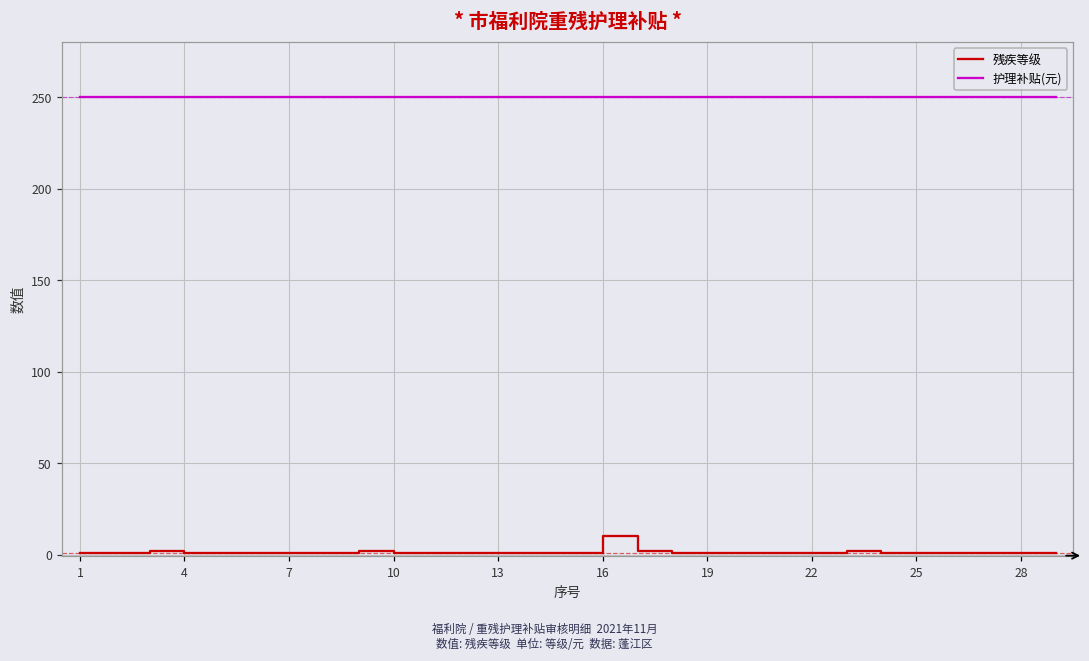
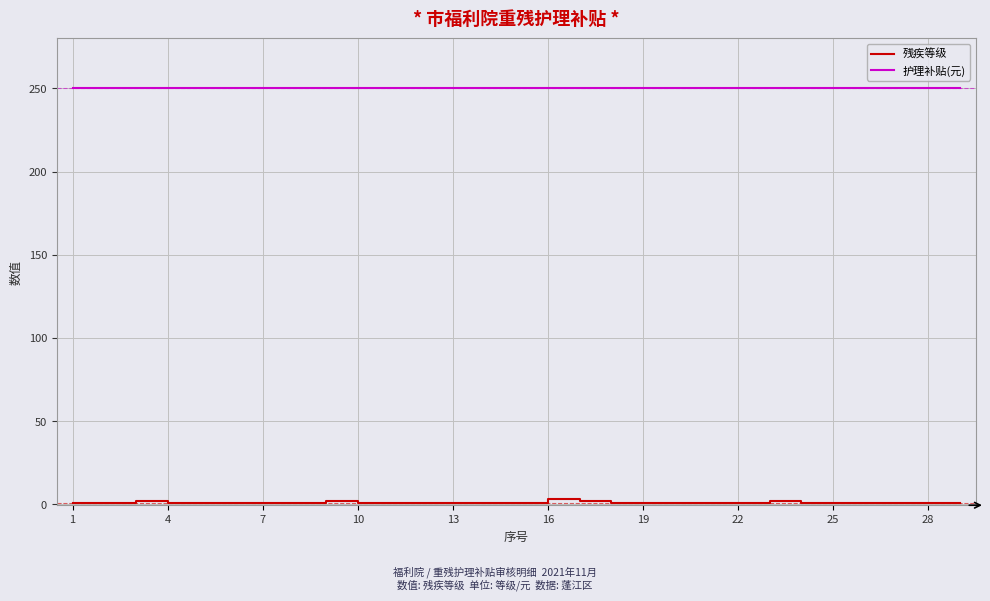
残疾等级, 16: 10 -> 3
